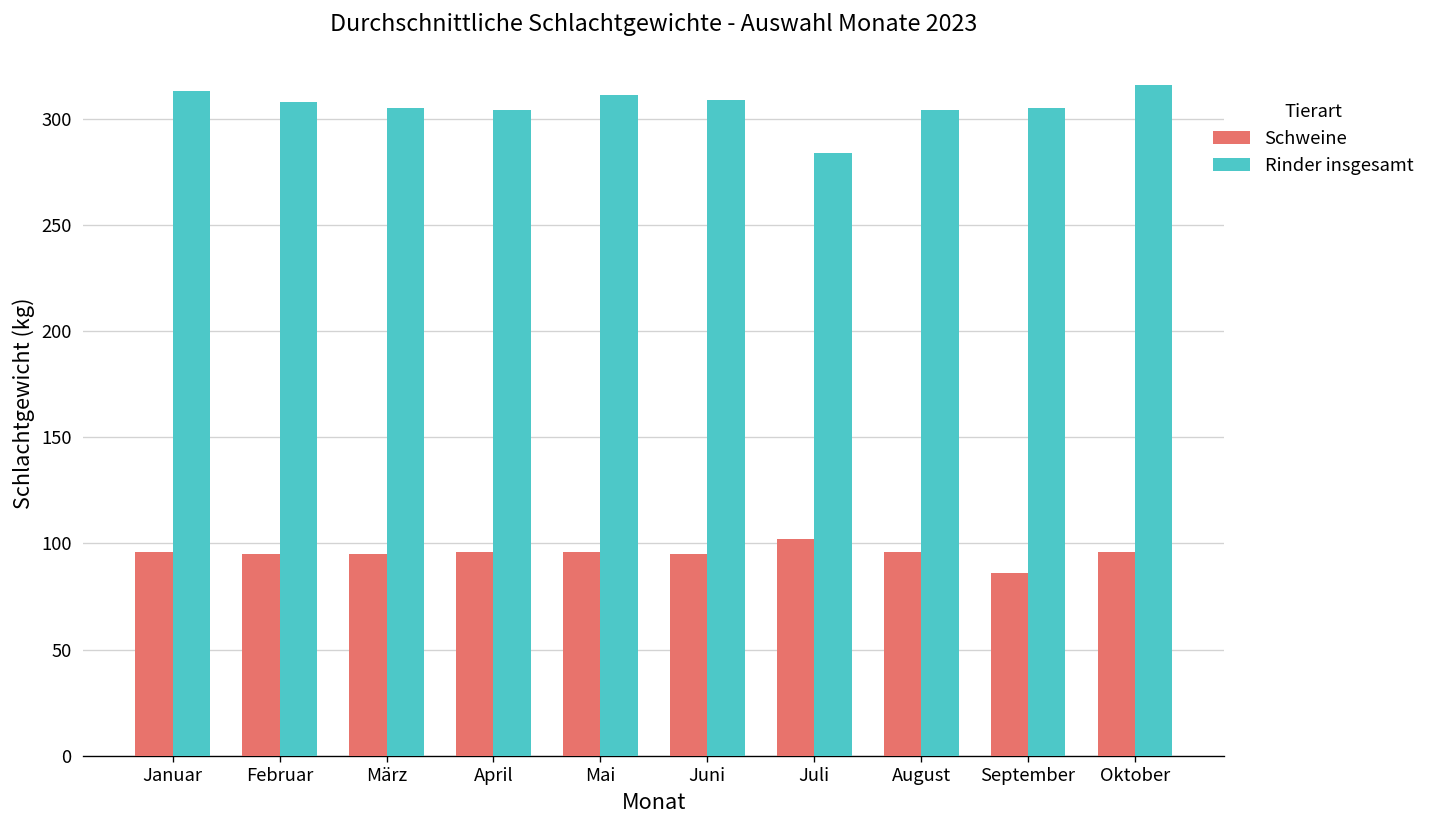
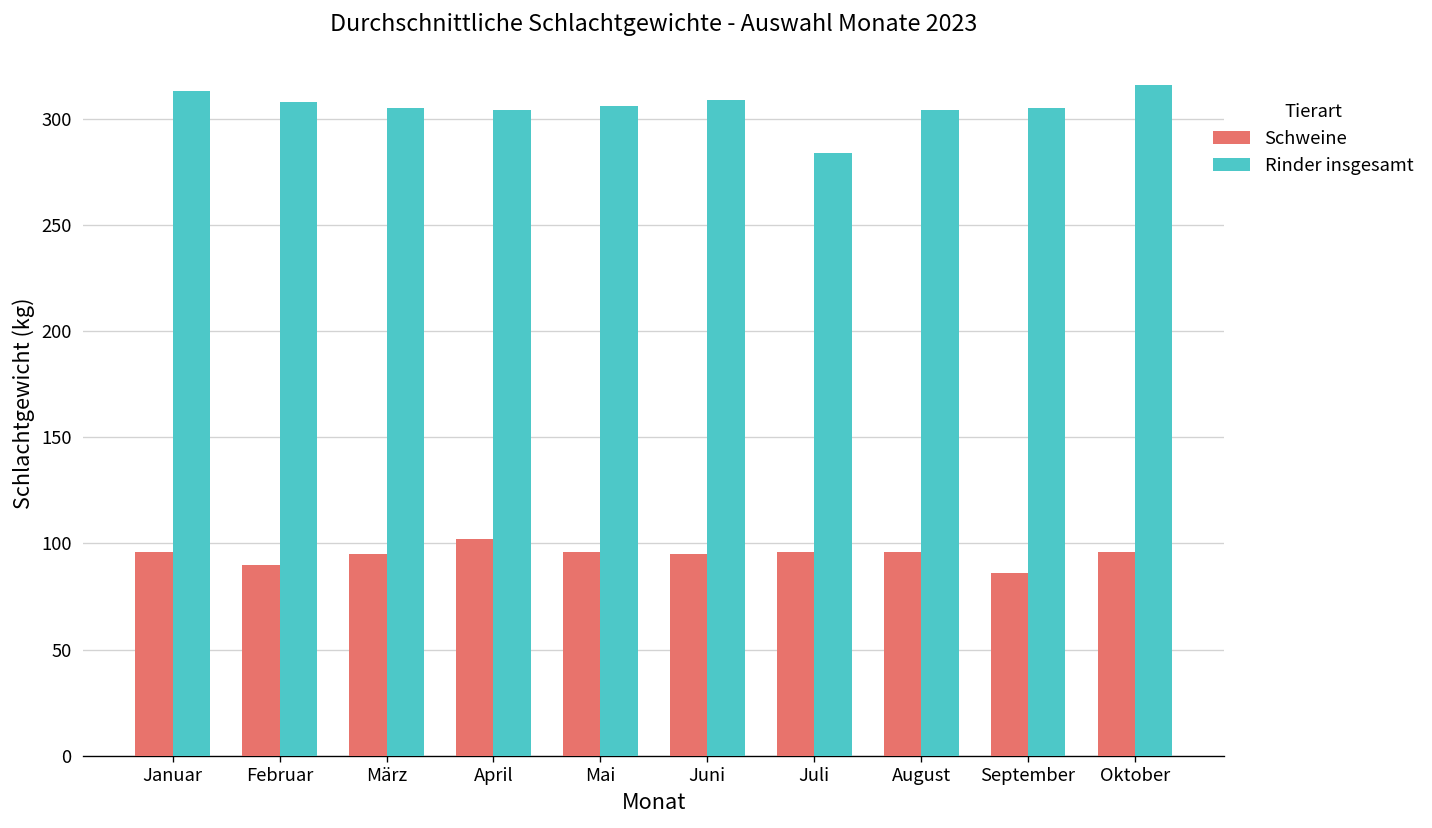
Schweine, Februar: 95 -> 90
Schweine, April: 96 -> 102
Rinder insgesamt, Mai: 311 -> 306
Schweine, Juli: 102 -> 96
